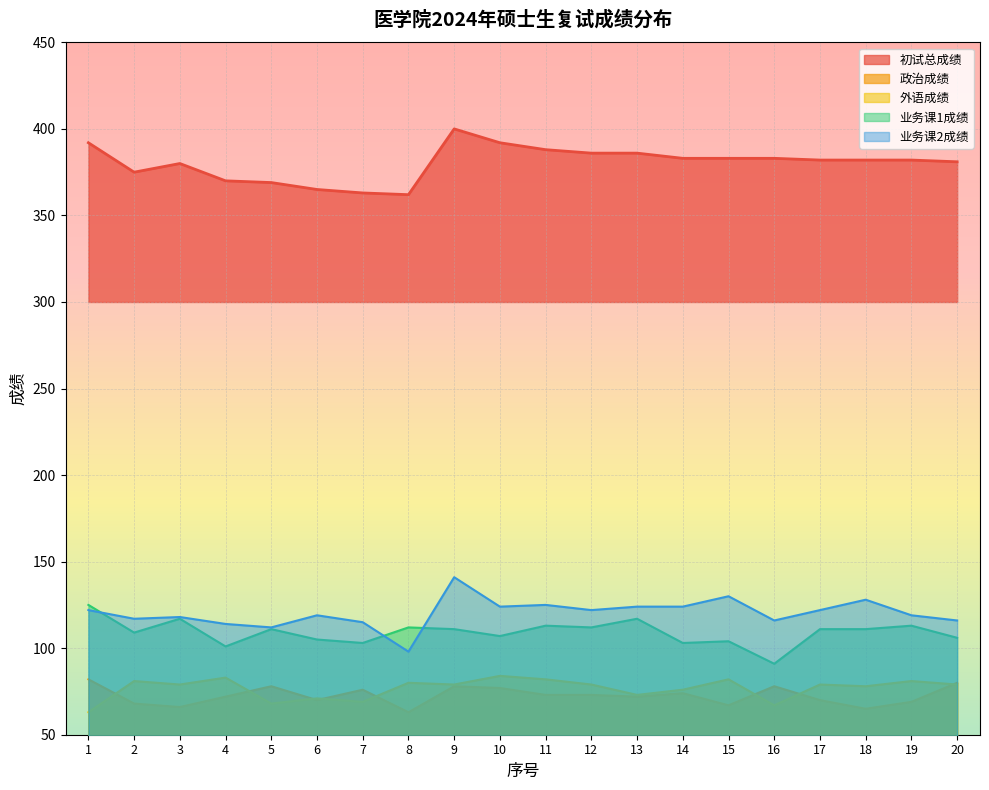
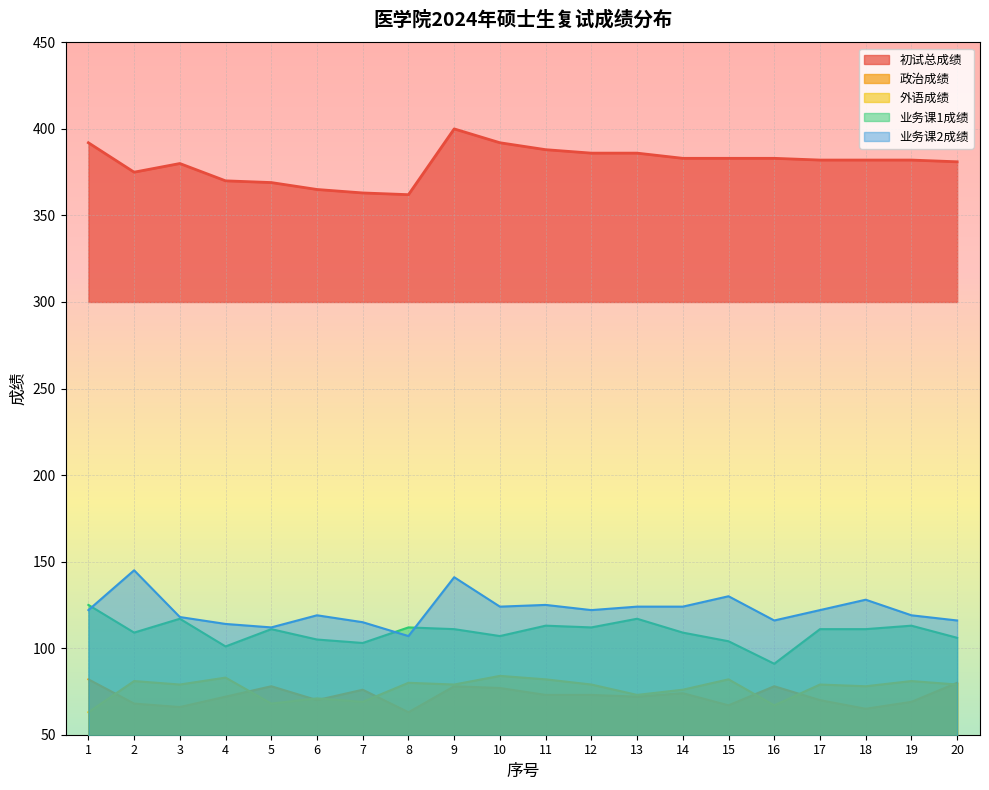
业务课2成绩, 2: 117 -> 145
业务课2成绩, 8: 98 -> 107
业务课1成绩, 14: 103 -> 109
